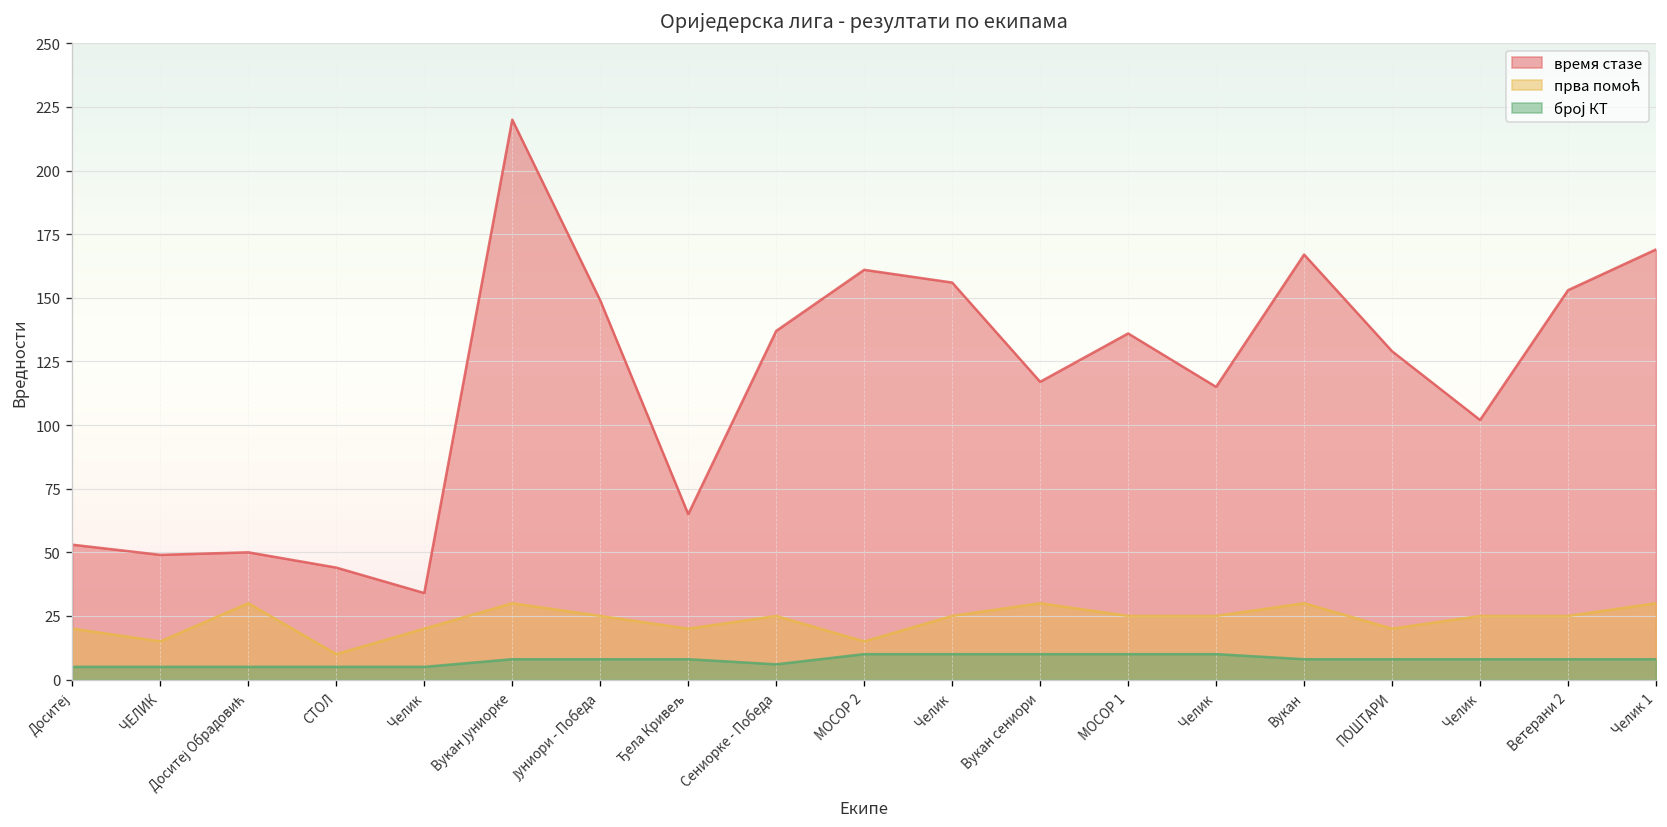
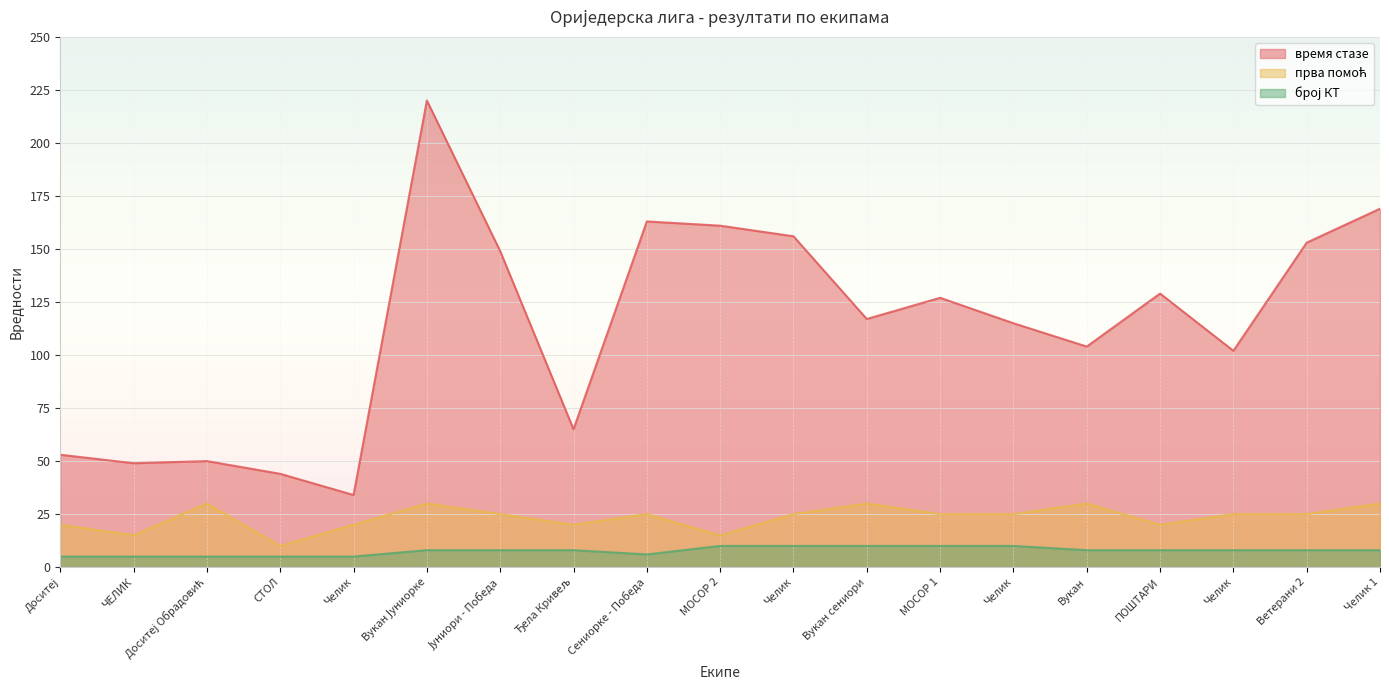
время стазе, Сениорке - Победа: 137 -> 163
время стазе, МОСОР 1: 136 -> 127
время стазе, Вукан: 167 -> 104
